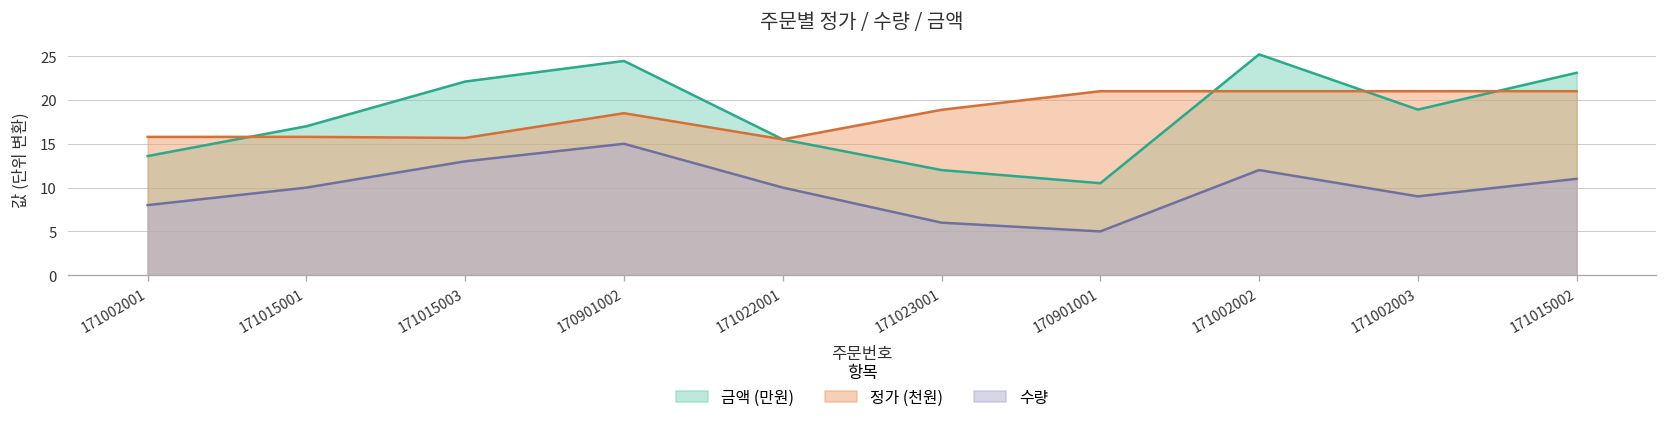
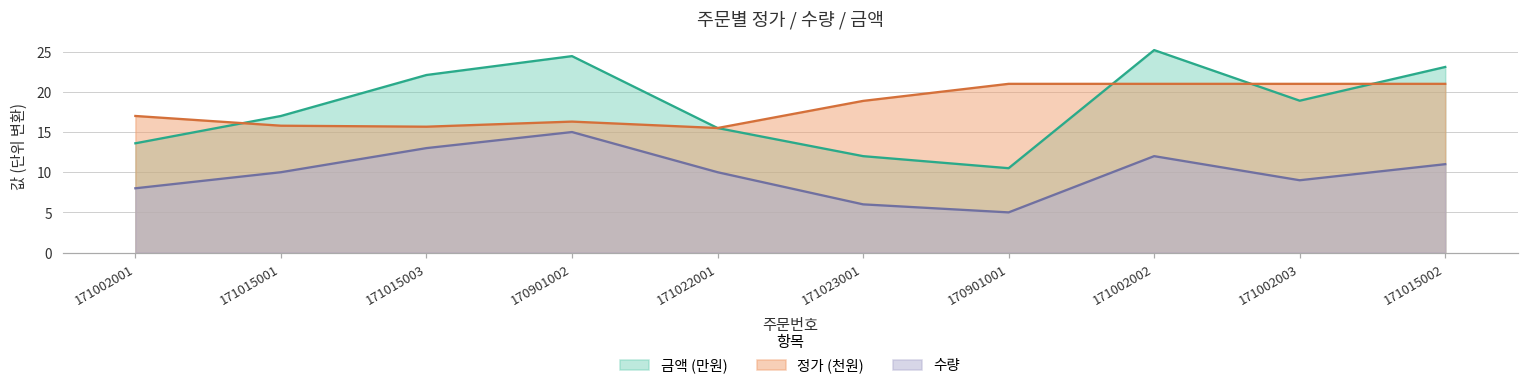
정가 (천원), 171002001: 16 -> 17
정가 (천원), 170901002: 18 -> 16
